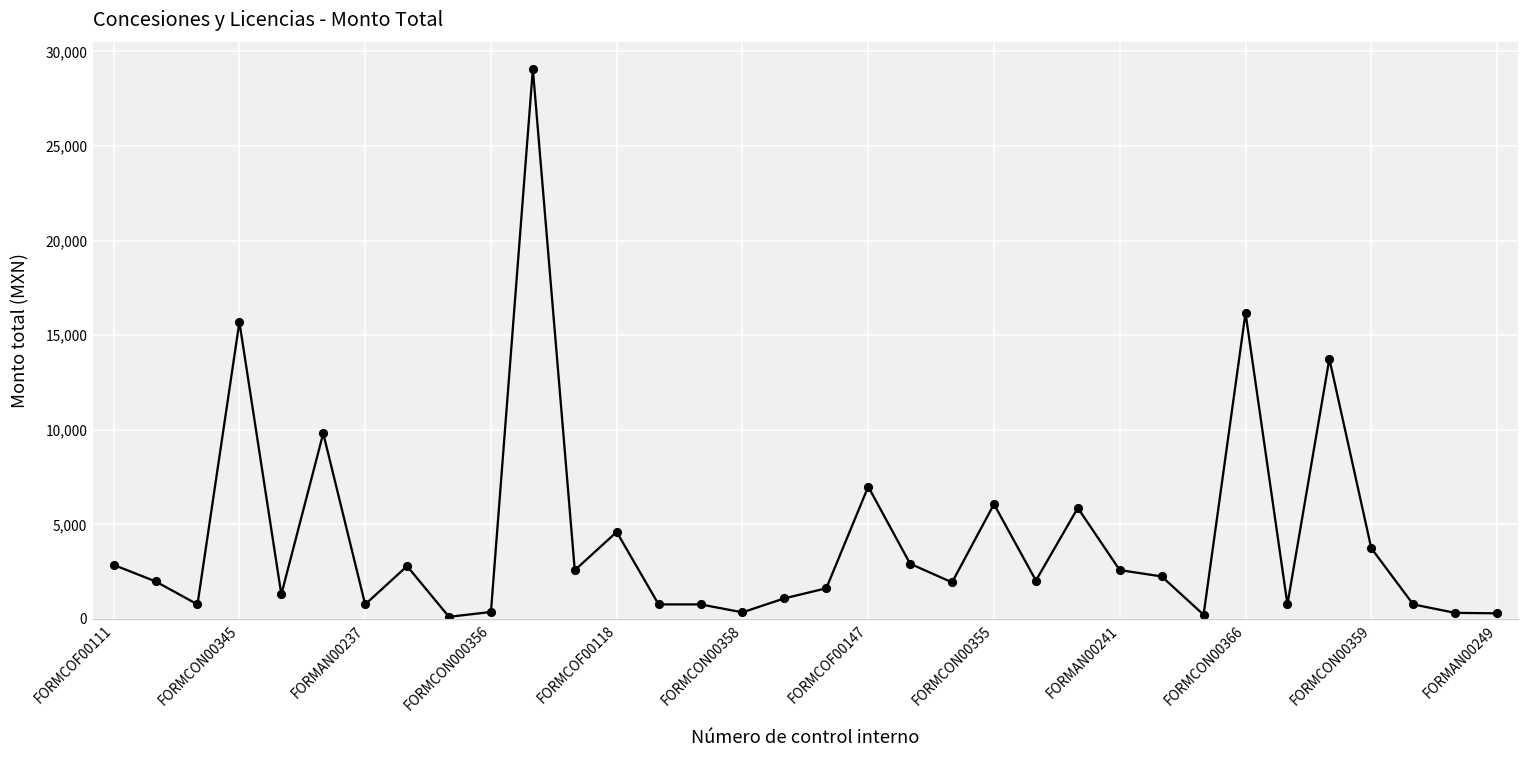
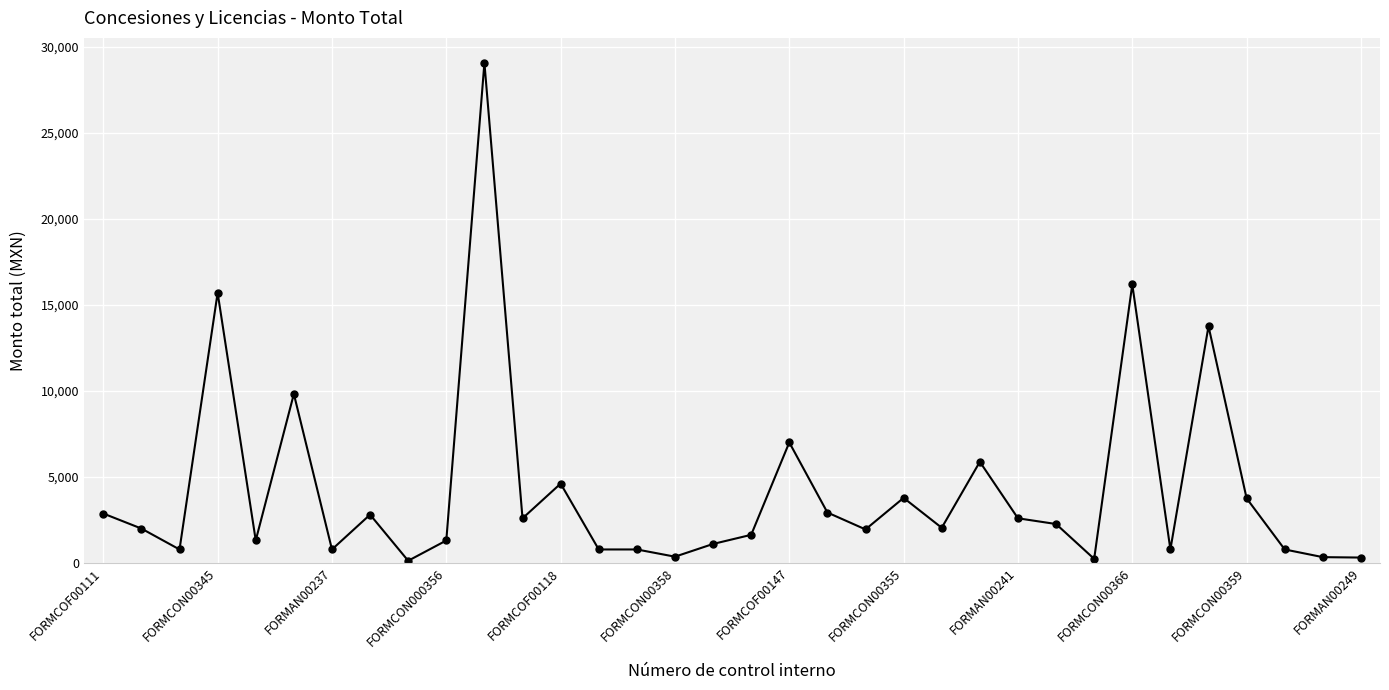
FORMCON000356: 400 -> 1,300
FORMCON00355: 6,100 -> 3,800
